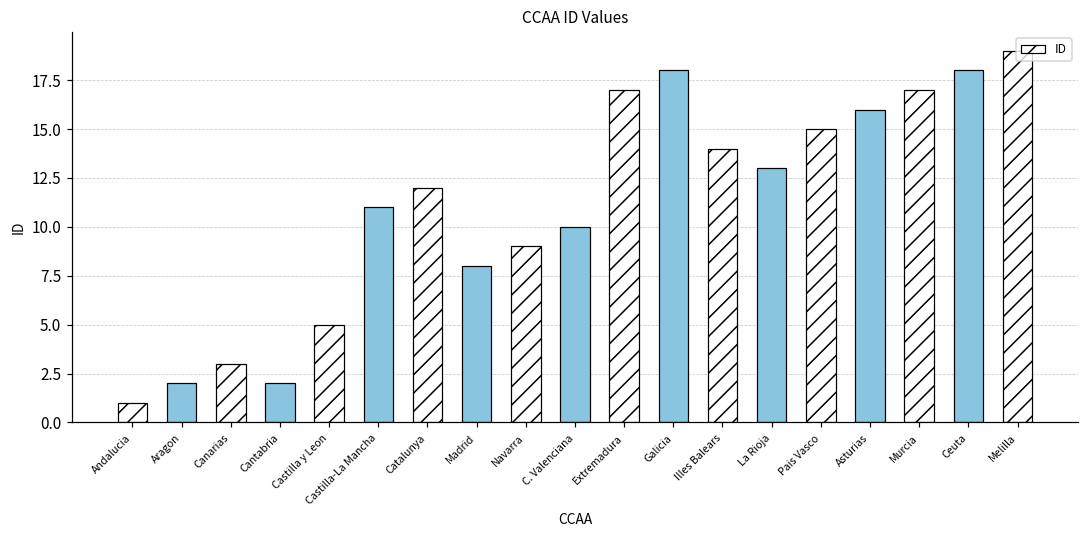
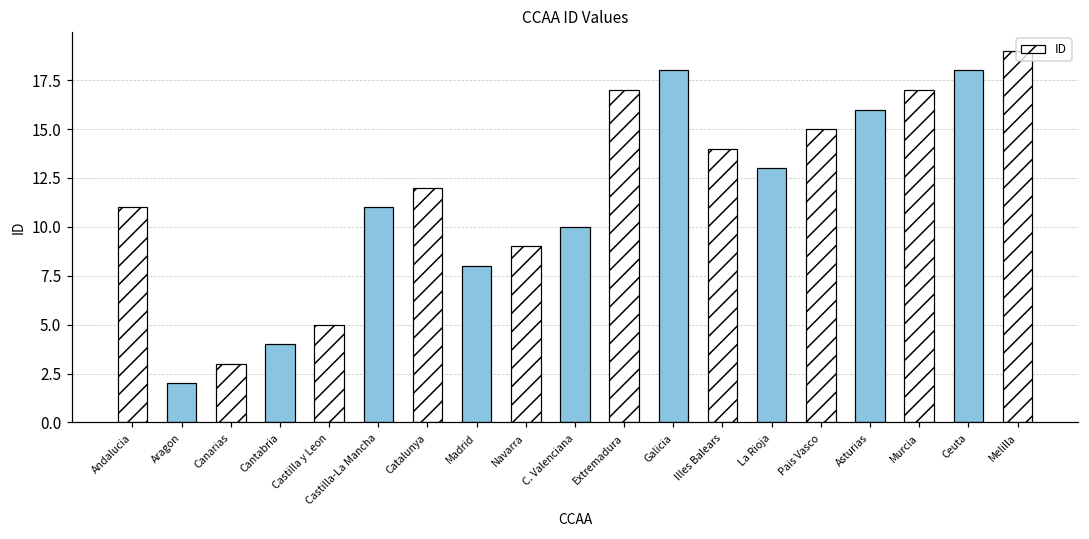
Andalucia: 1 -> 11
Cantabria: 2 -> 4
